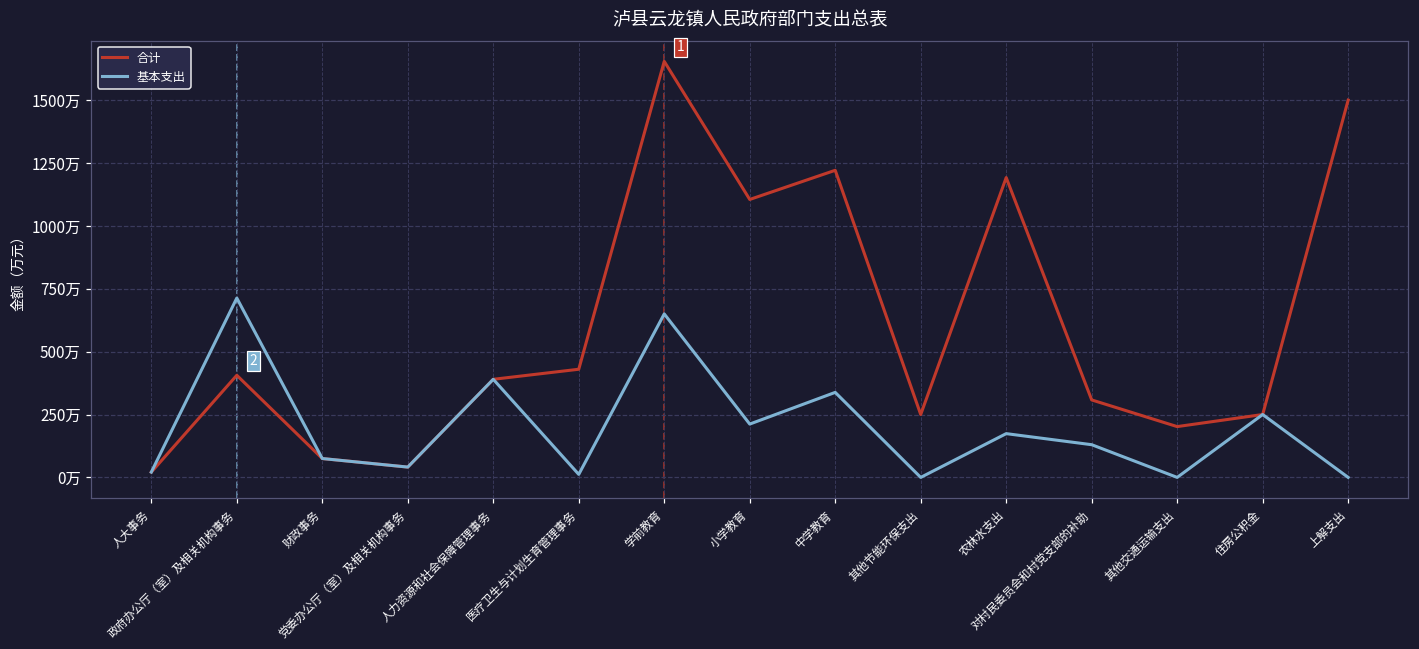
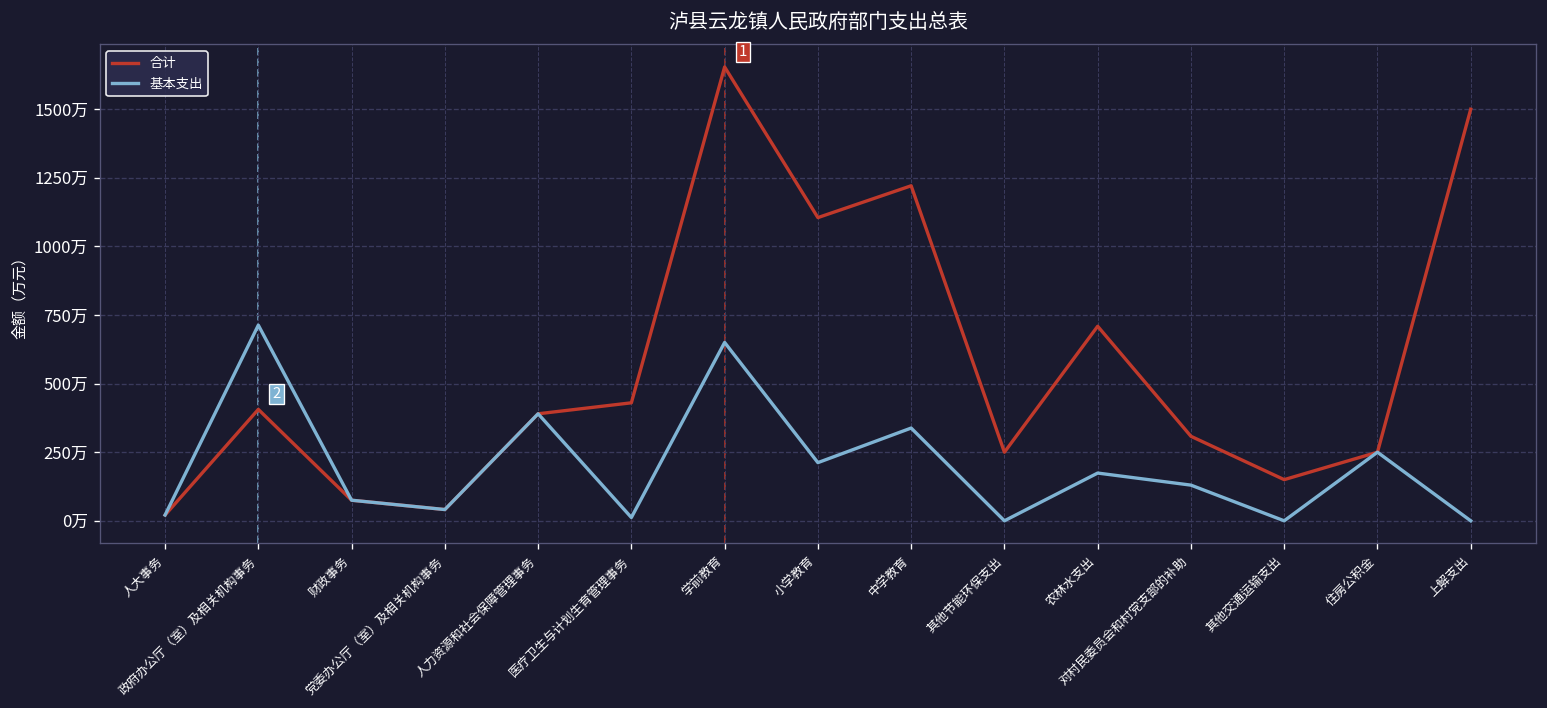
合计, 农林水支出: 1190万 -> 710万
合计, 其他交通运输支出: 200万 -> 150万
